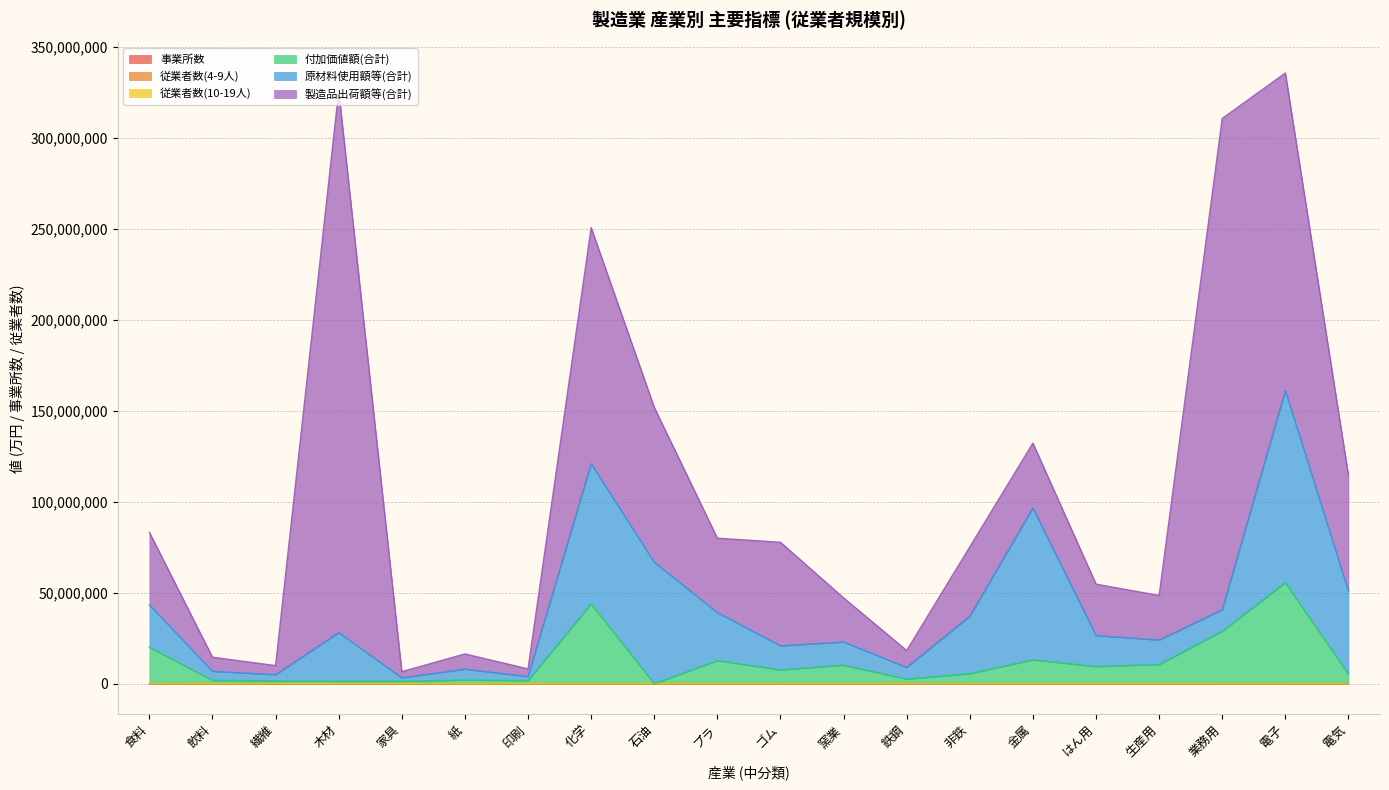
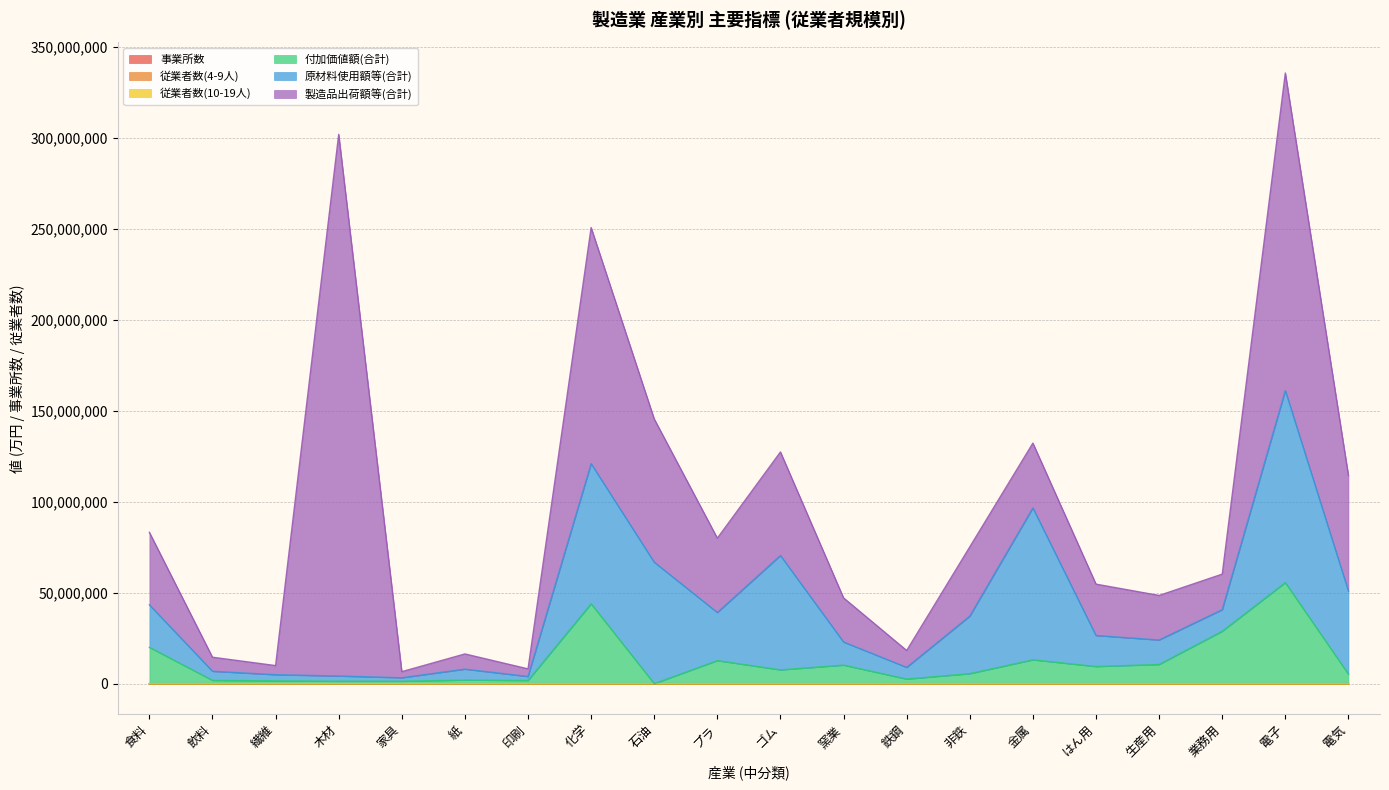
原材料使用額等(合計), 木材: 27,000,000 -> 3,000,000
製造品出荷額等(合計), 石油: 85,000,000 -> 79,000,000
原材料使用額等(合計), ゴム: 13,000,000 -> 63,000,000
製造品出荷額等(合計), 業務用: 270,000,000 -> 20,000,000
